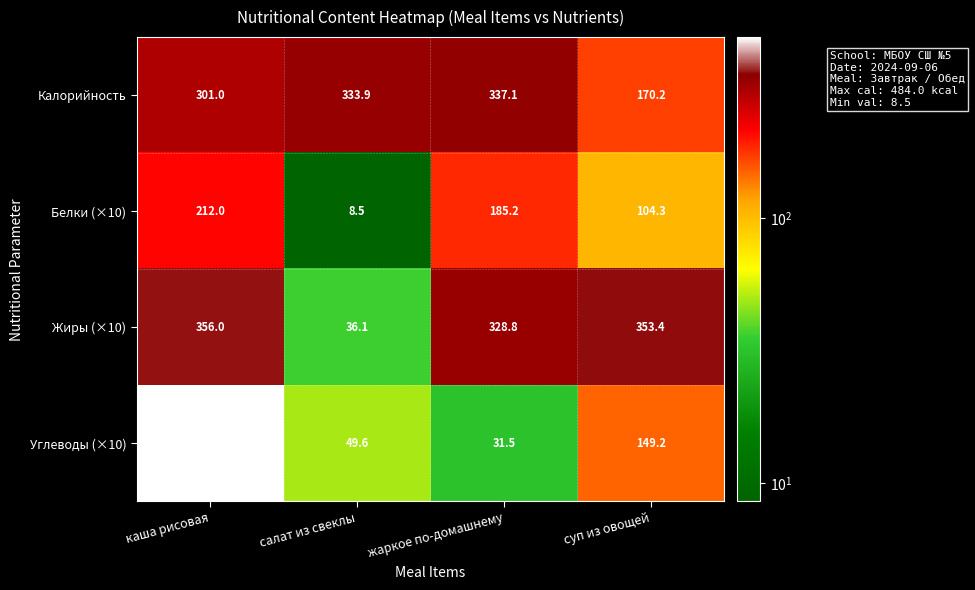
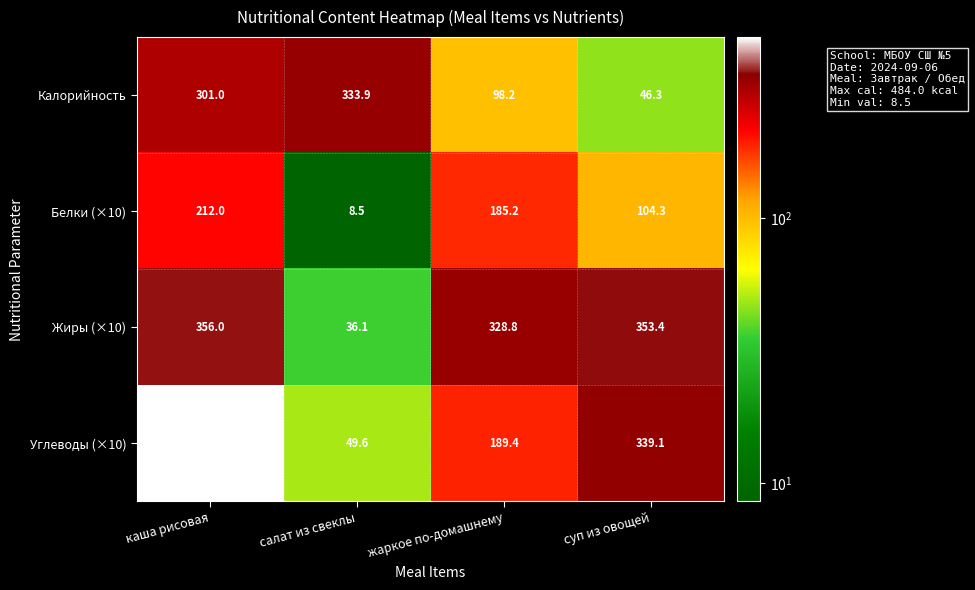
Калорийность, жаркое по-домашнему: 337.1 -> 98.2
Калорийность, суп из овощей: 170.2 -> 46.3
Углеводы (×10), жаркое по-домашнему: 31.5 -> 189.4
Углеводы (×10), суп из овощей: 149.2 -> 339.1
